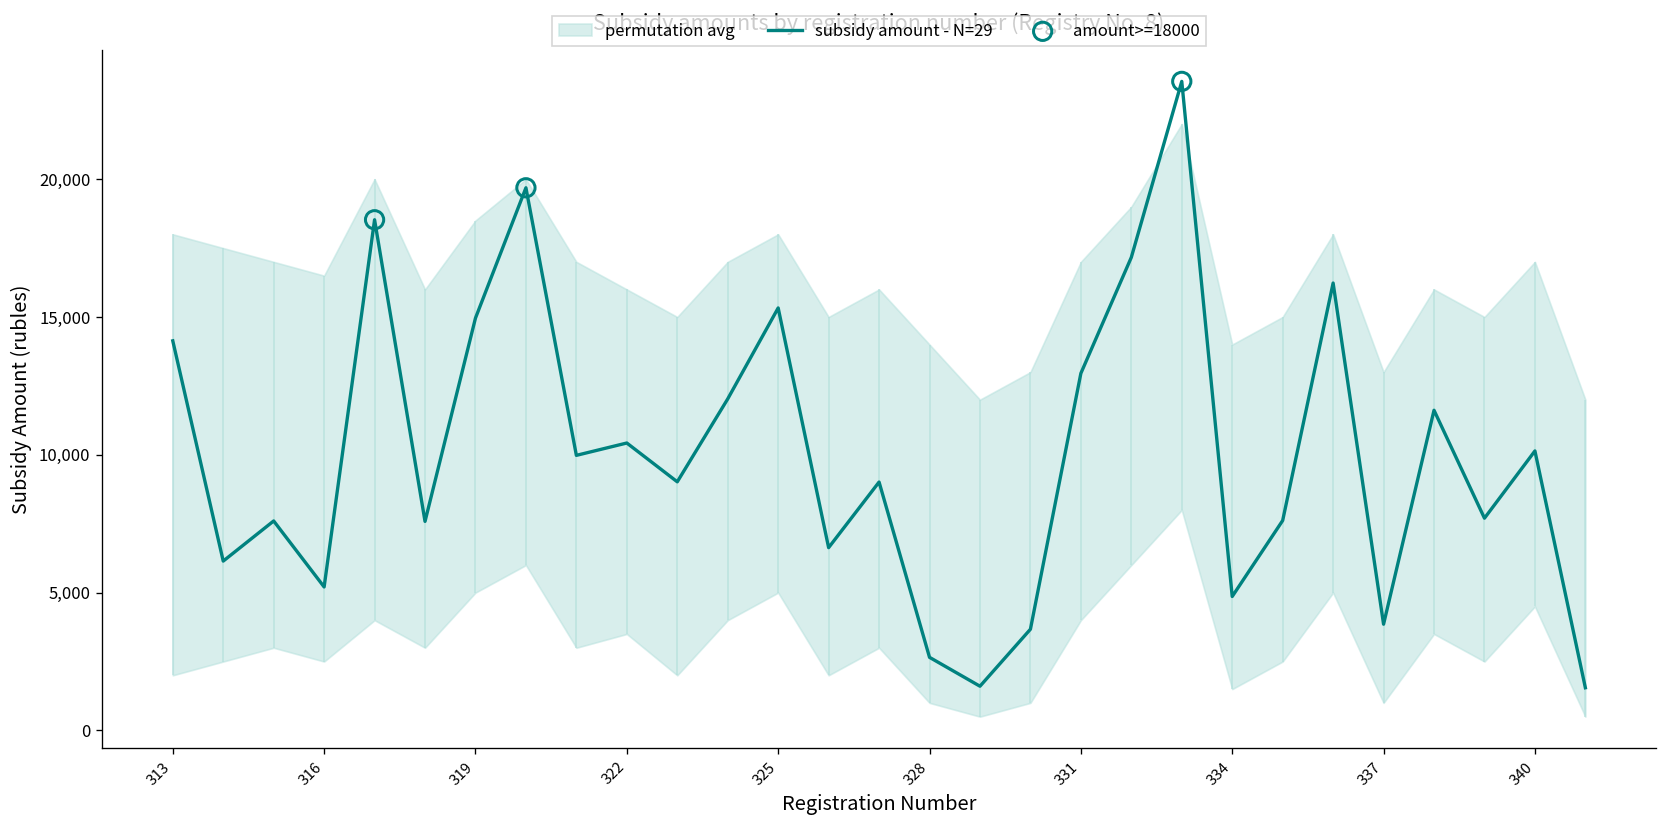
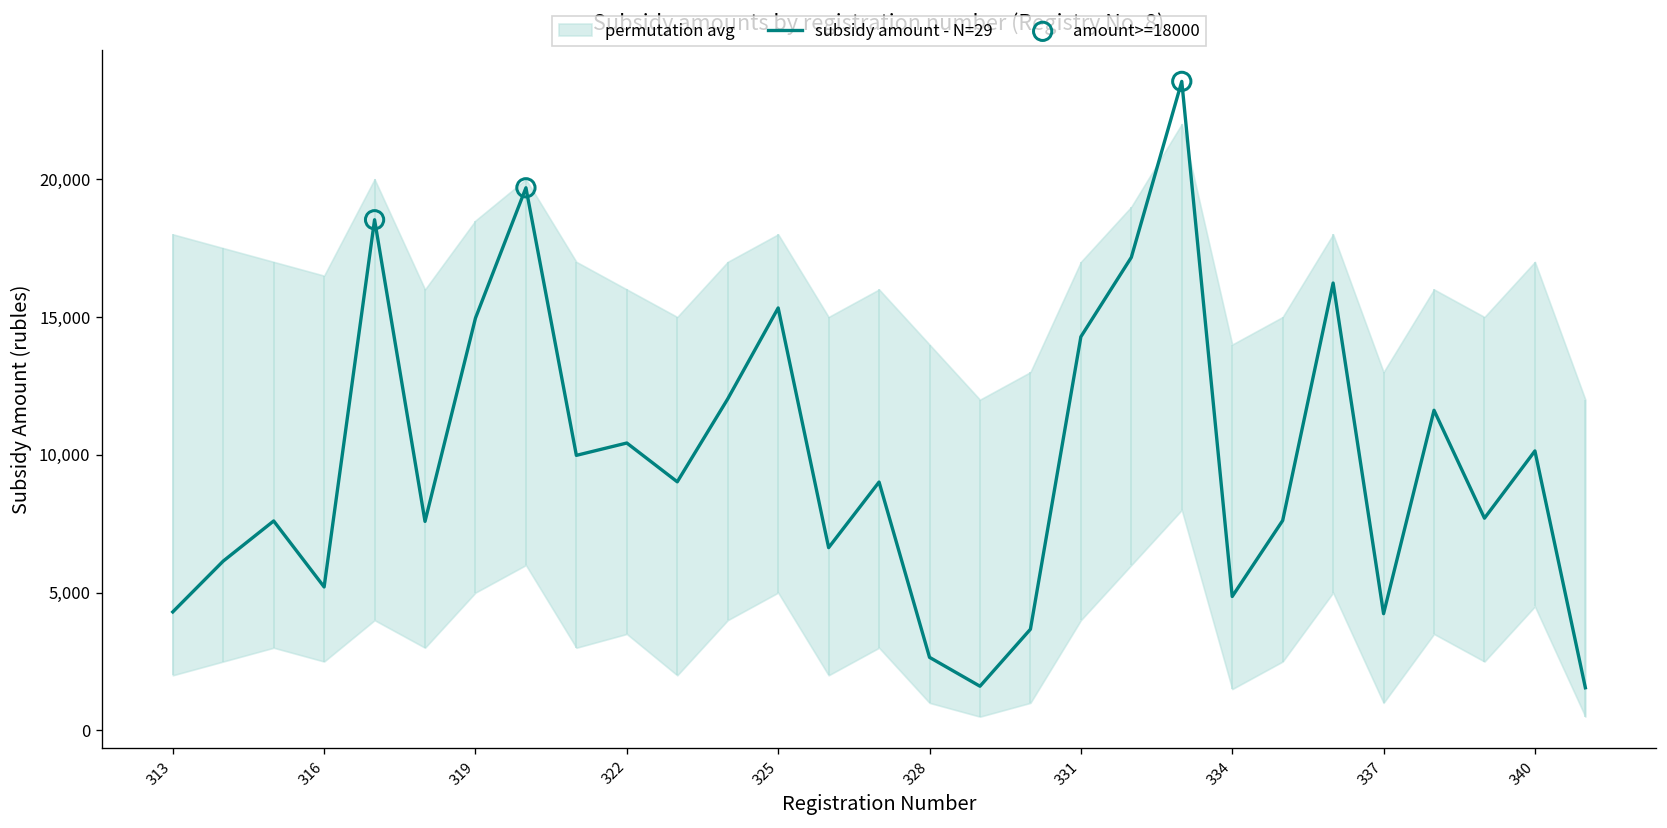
subsidy amount - N=29, 313: 14,100 -> 4,300
subsidy amount - N=29, 331: 13,000 -> 14,300
subsidy amount - N=29, 337: 3,900 -> 4,200
